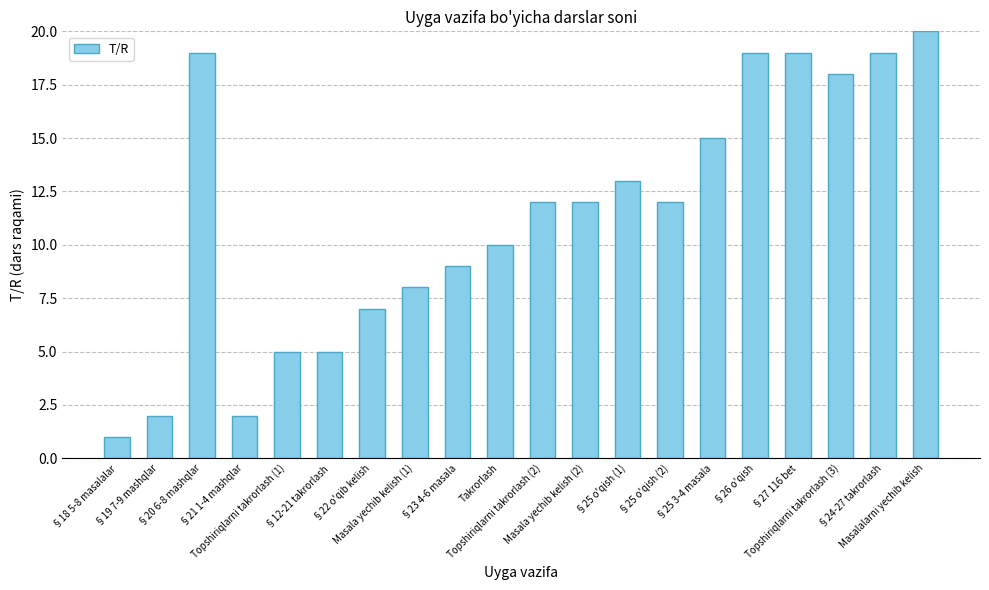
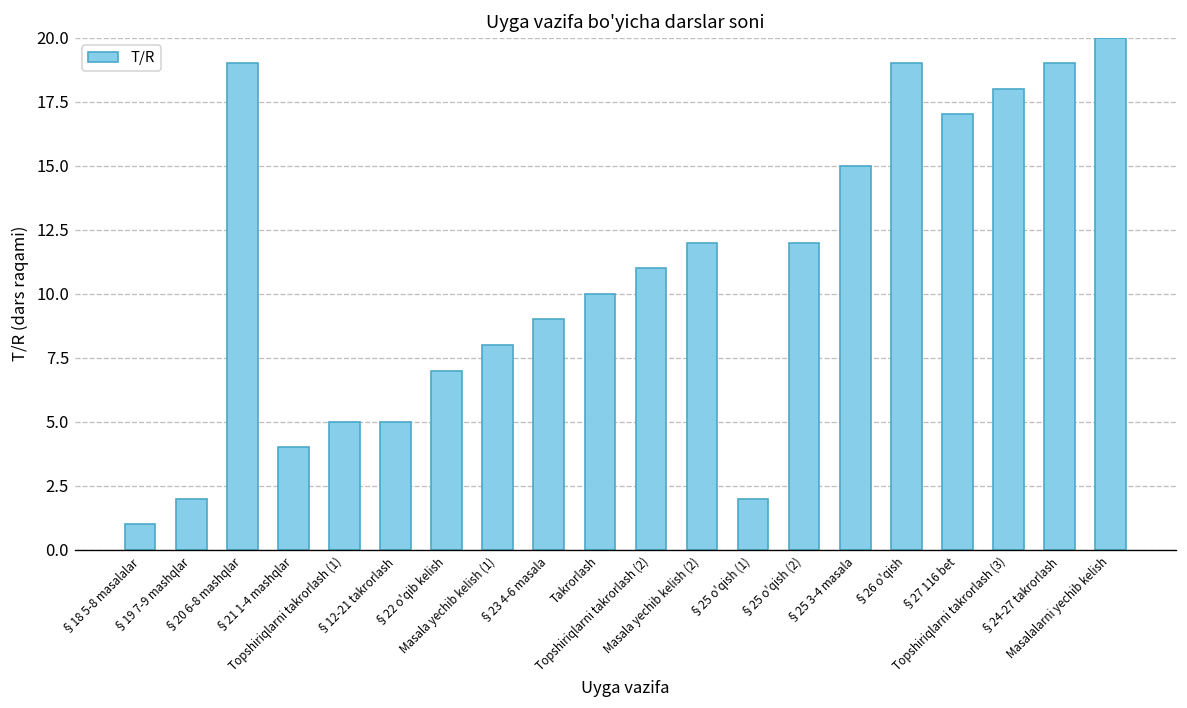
§21 1-4 mashqlar: 2 -> 4
Topshiriqlarni takrorlash (2): 12 -> 11
§25 o'qish (1): 13 -> 2
§27 116 bet: 19 -> 17
